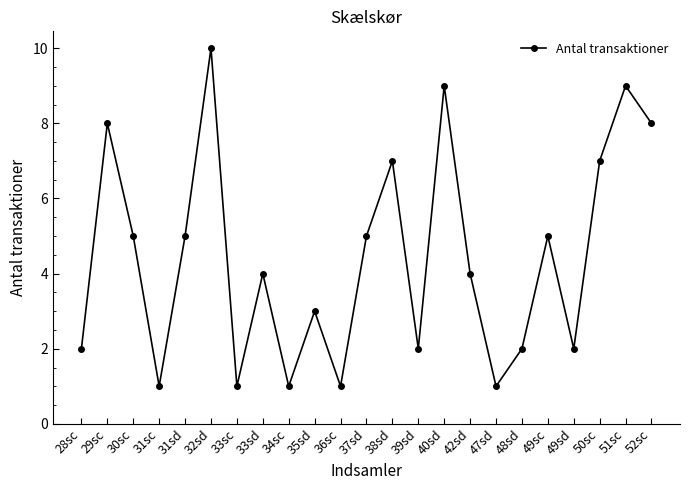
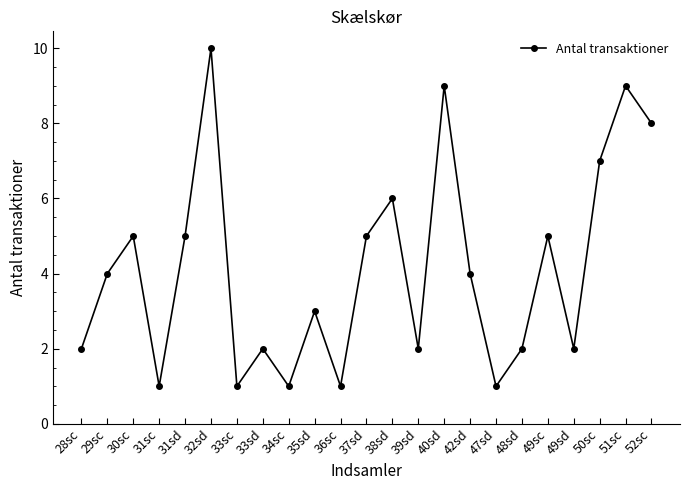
29sc: 8 -> 4
33sd: 4 -> 2
38sd: 7 -> 6
